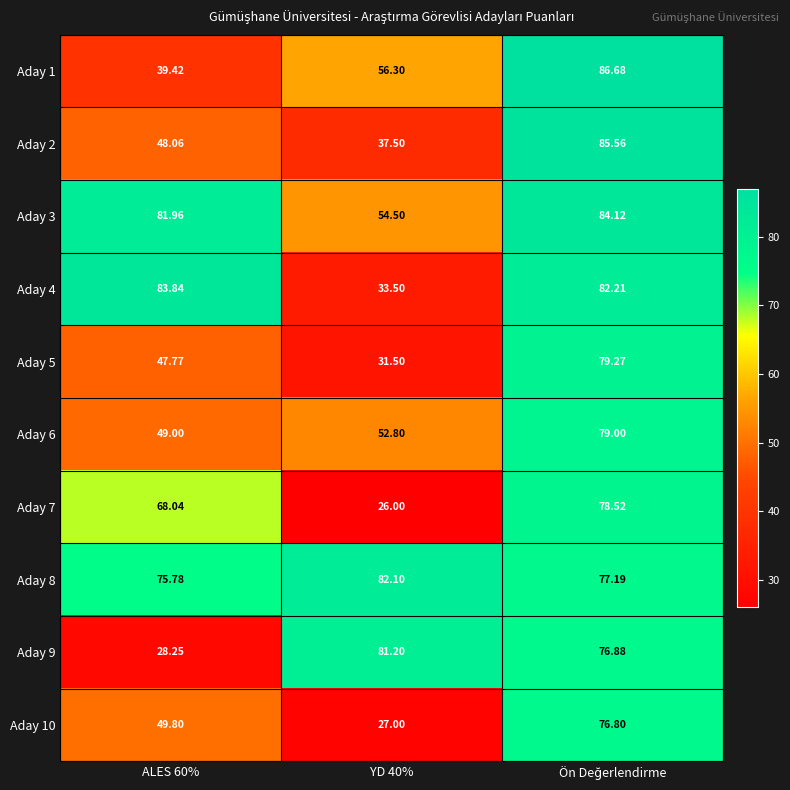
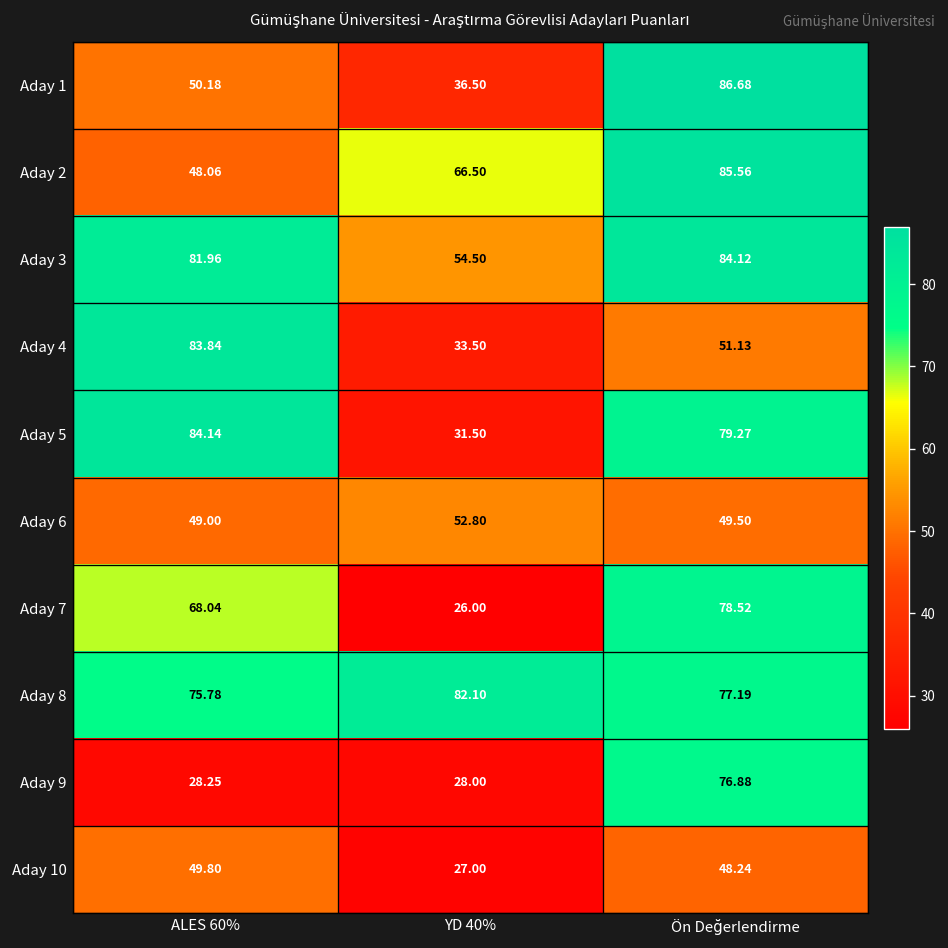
Aday 1, ALES 60%: 39.42 -> 50.18
Aday 1, YD 40%: 56.30 -> 36.50
Aday 2, YD 40%: 37.50 -> 66.50
Aday 4, Ön Değerlendirme: 82.21 -> 51.13
Aday 5, ALES 60%: 47.77 -> 84.14
Aday 6, Ön Değerlendirme: 79.00 -> 49.50
Aday 9, YD 40%: 81.20 -> 28.00
Aday 10, Ön Değerlendirme: 76.80 -> 48.24
